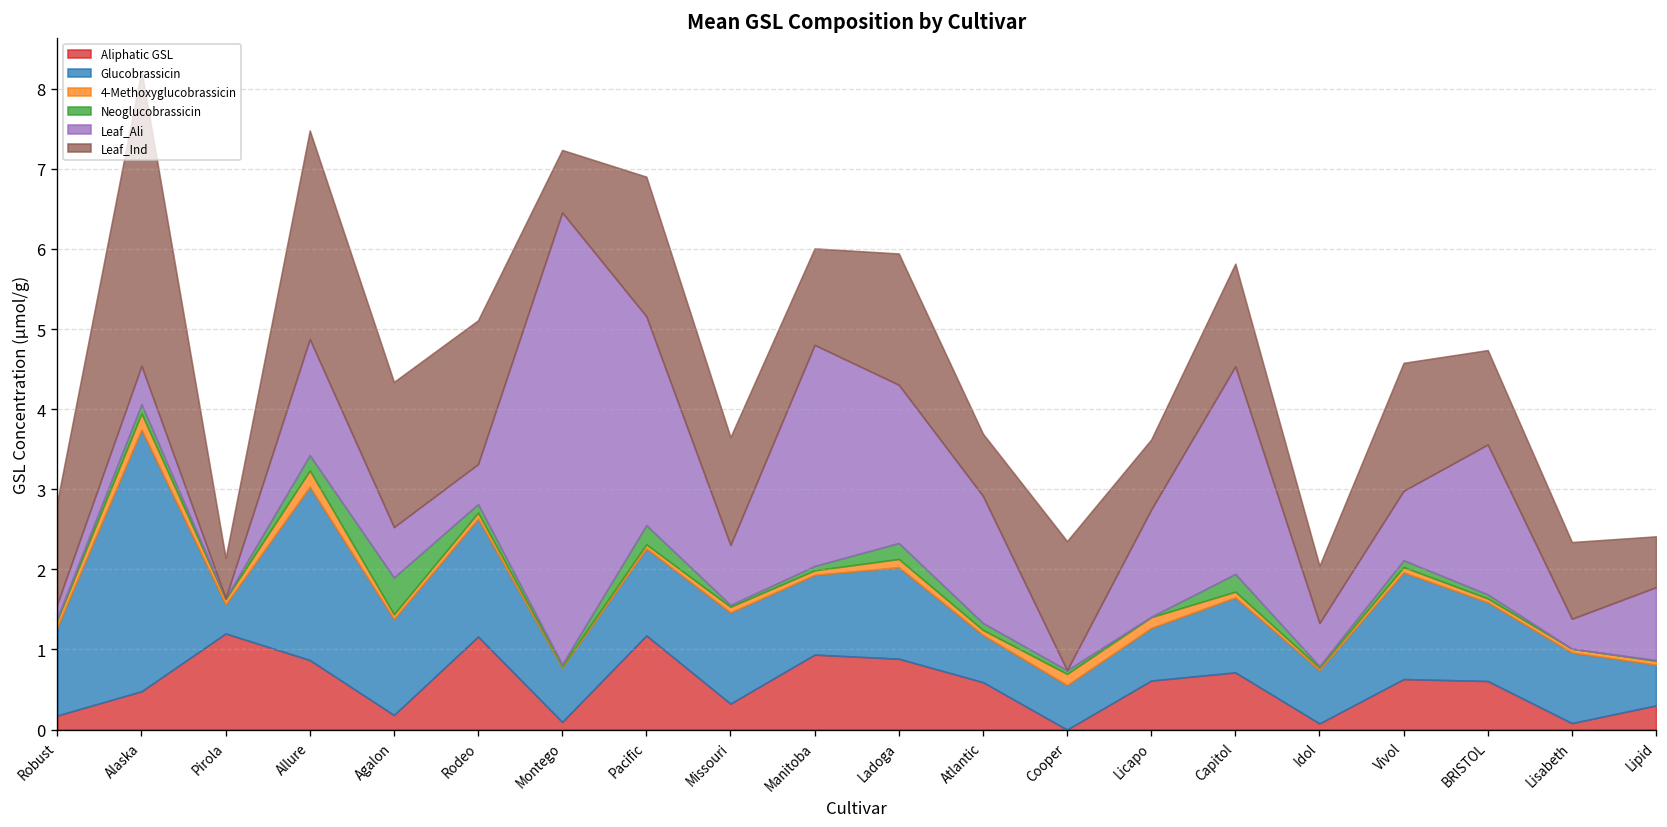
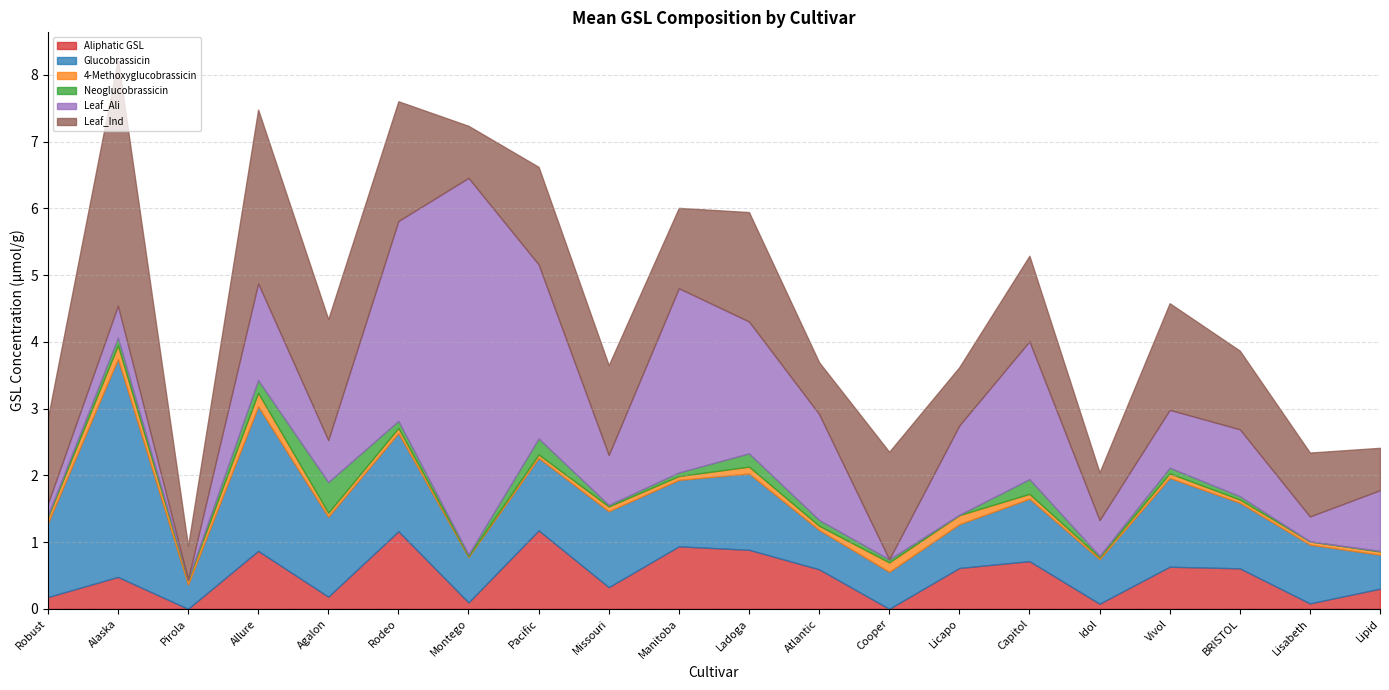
Aliphatic GSL, Pirola: 1.2 -> 0.0
Leaf_Ali, Rodeo: 0.5 -> 3.0
Leaf_Ind, Pacific: 1.7 -> 1.5
Leaf_Ali, Capitol: 2.6 -> 2.1
Leaf_Ali, BRISTOL: 1.9 -> 1.0
